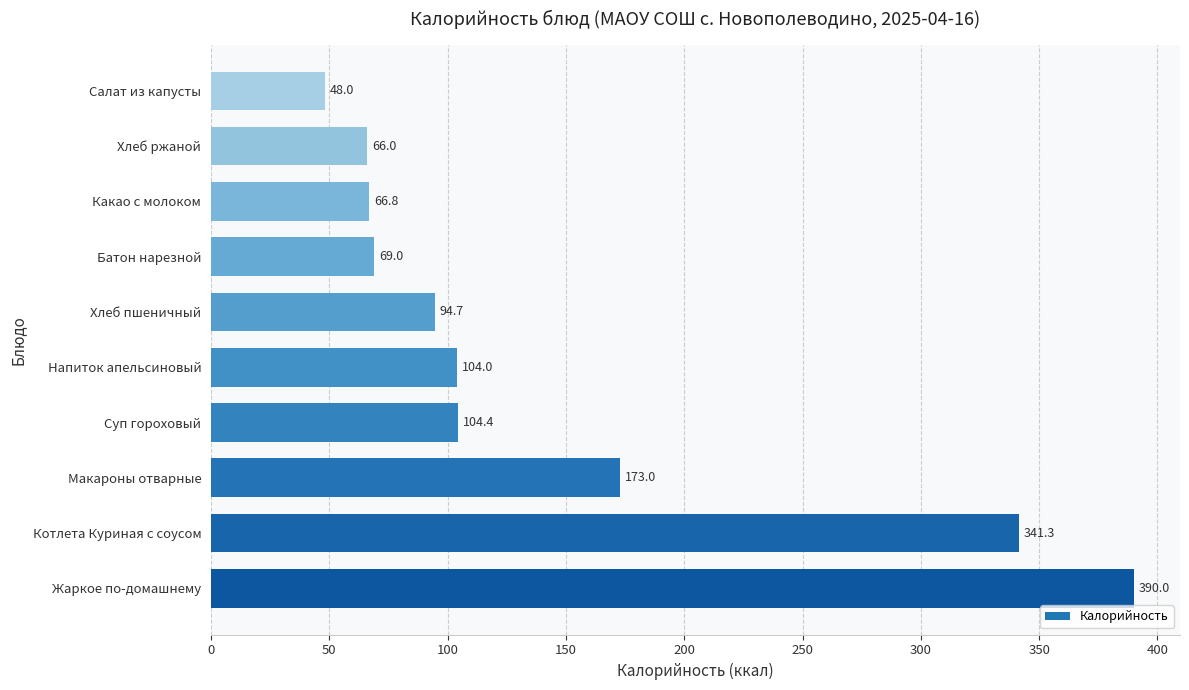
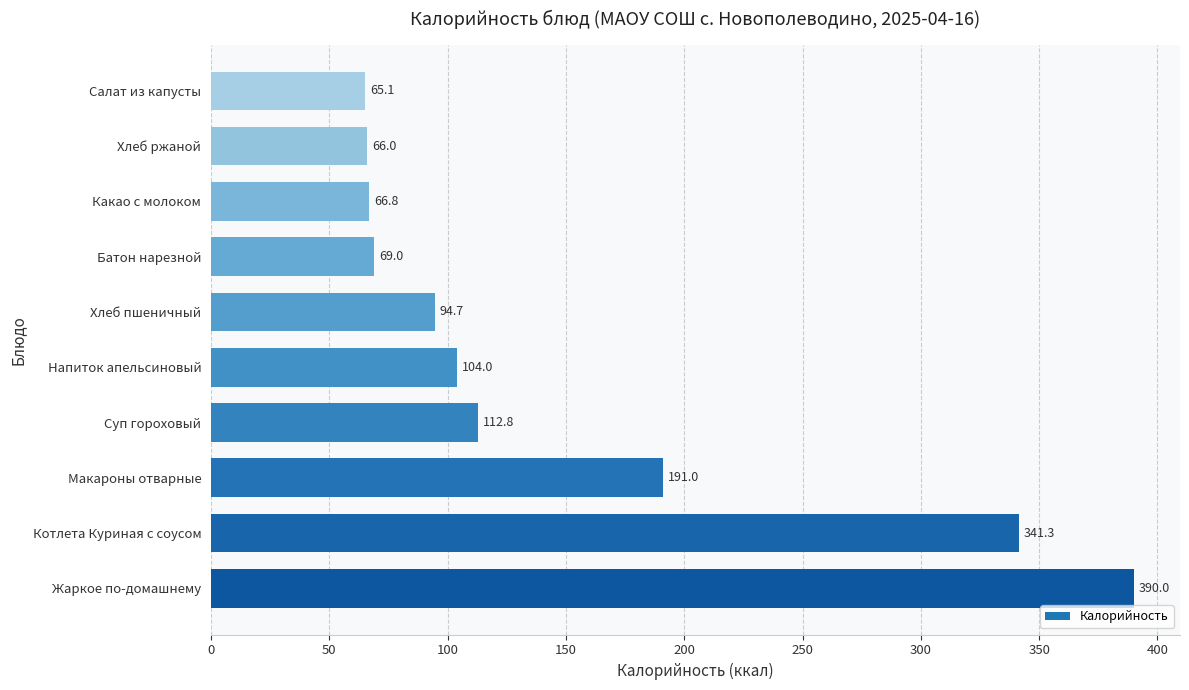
Салат из капусты: 48.0 -> 65.1
Суп гороховый: 104.4 -> 112.8
Макароны отварные: 173.0 -> 191.0
